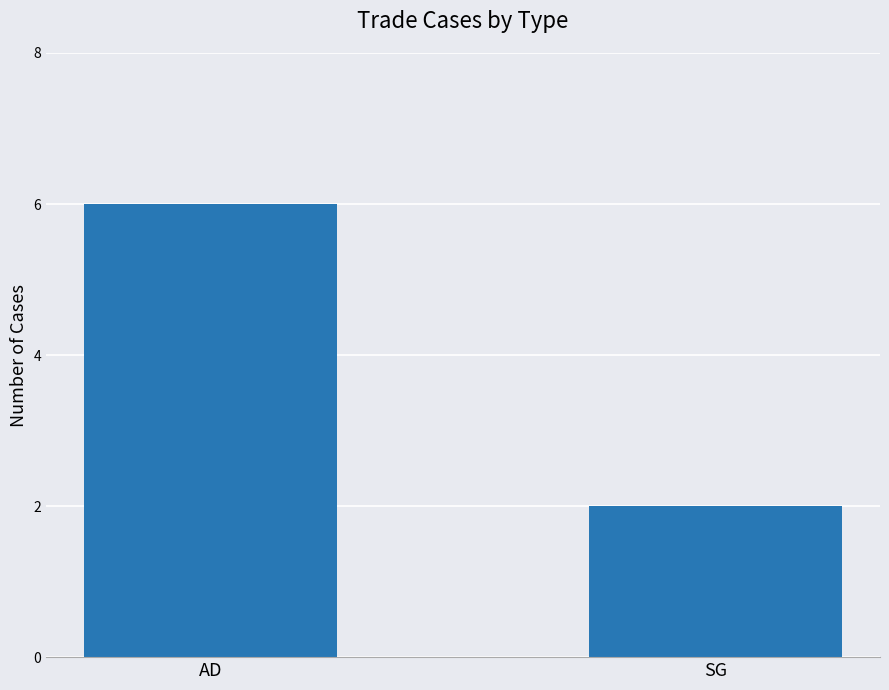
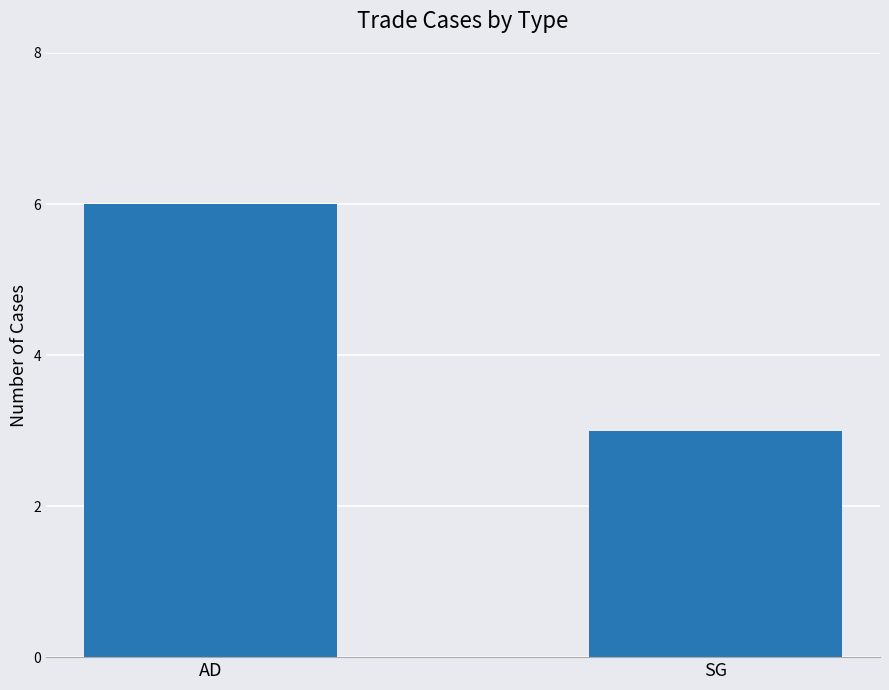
SG: 2 -> 3
